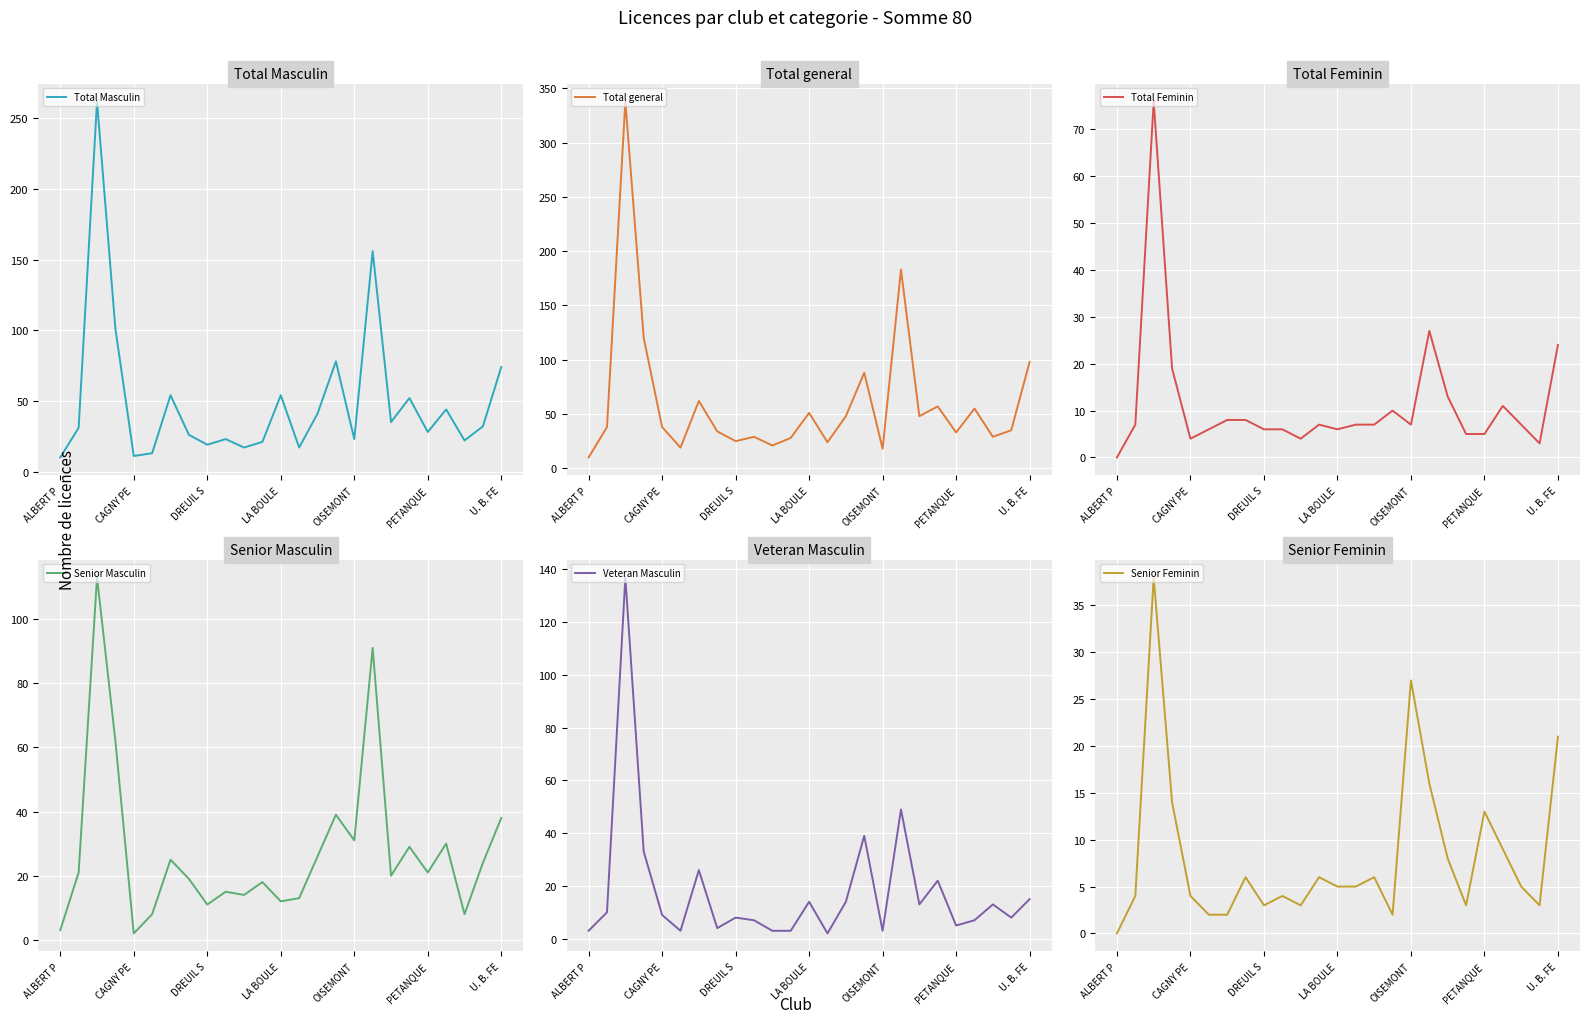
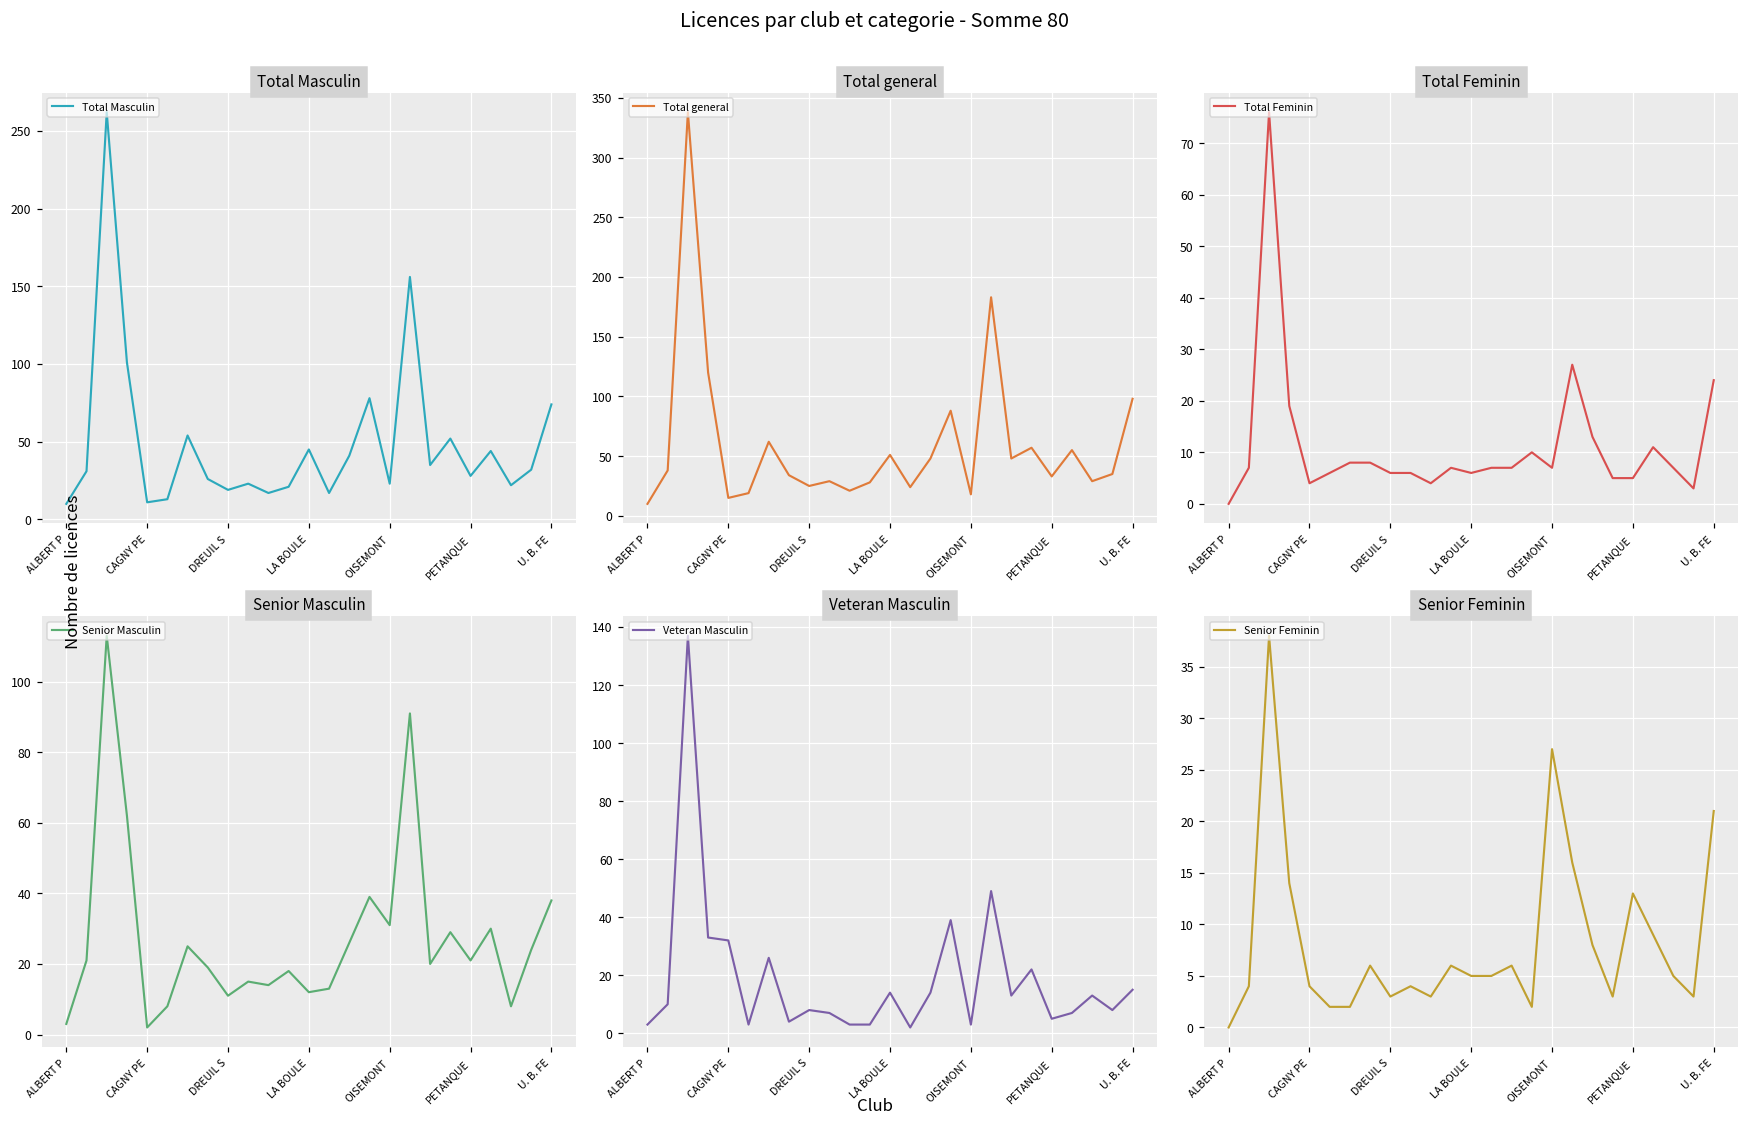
Total Masculin, LA BOULE: 54 -> 45
Total general, CAGNY PE: 38 -> 15
Veteran Masculin, CAGNY PE: 9 -> 32
